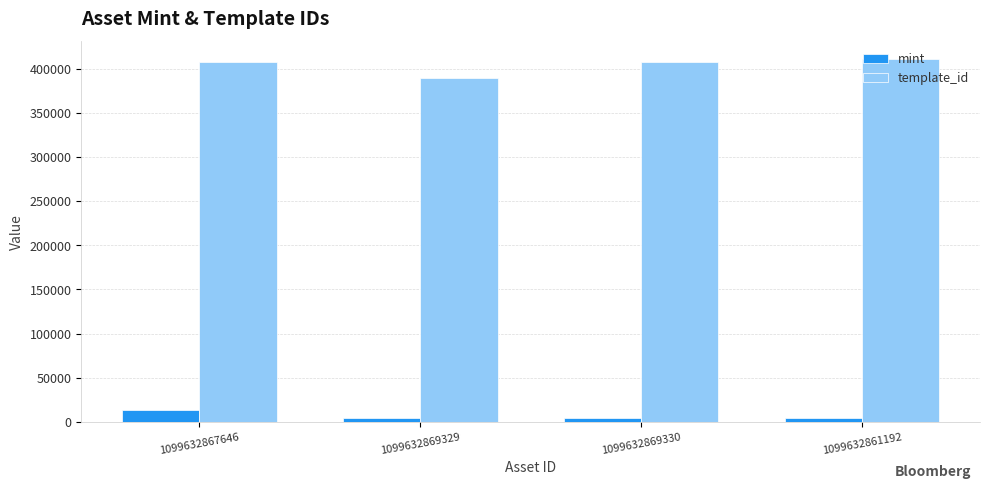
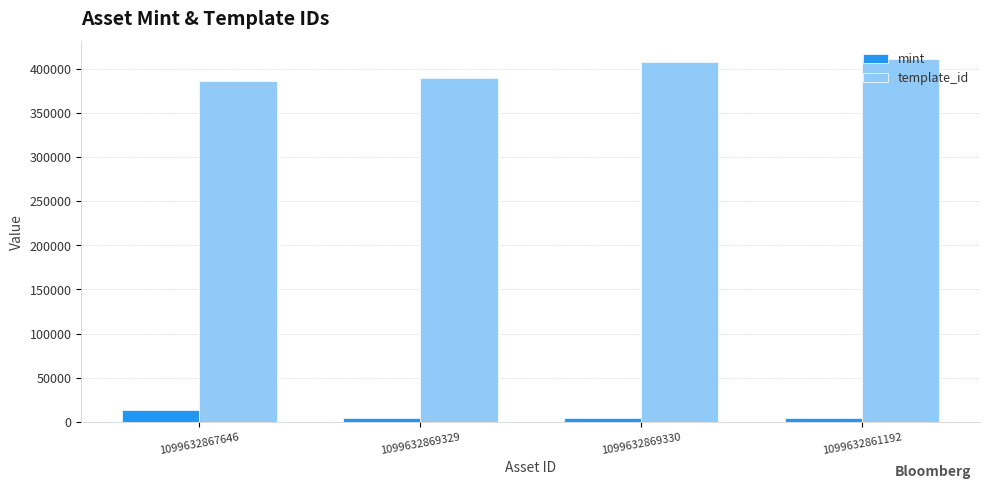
template_id, 1099632867646: 410000 -> 390000
